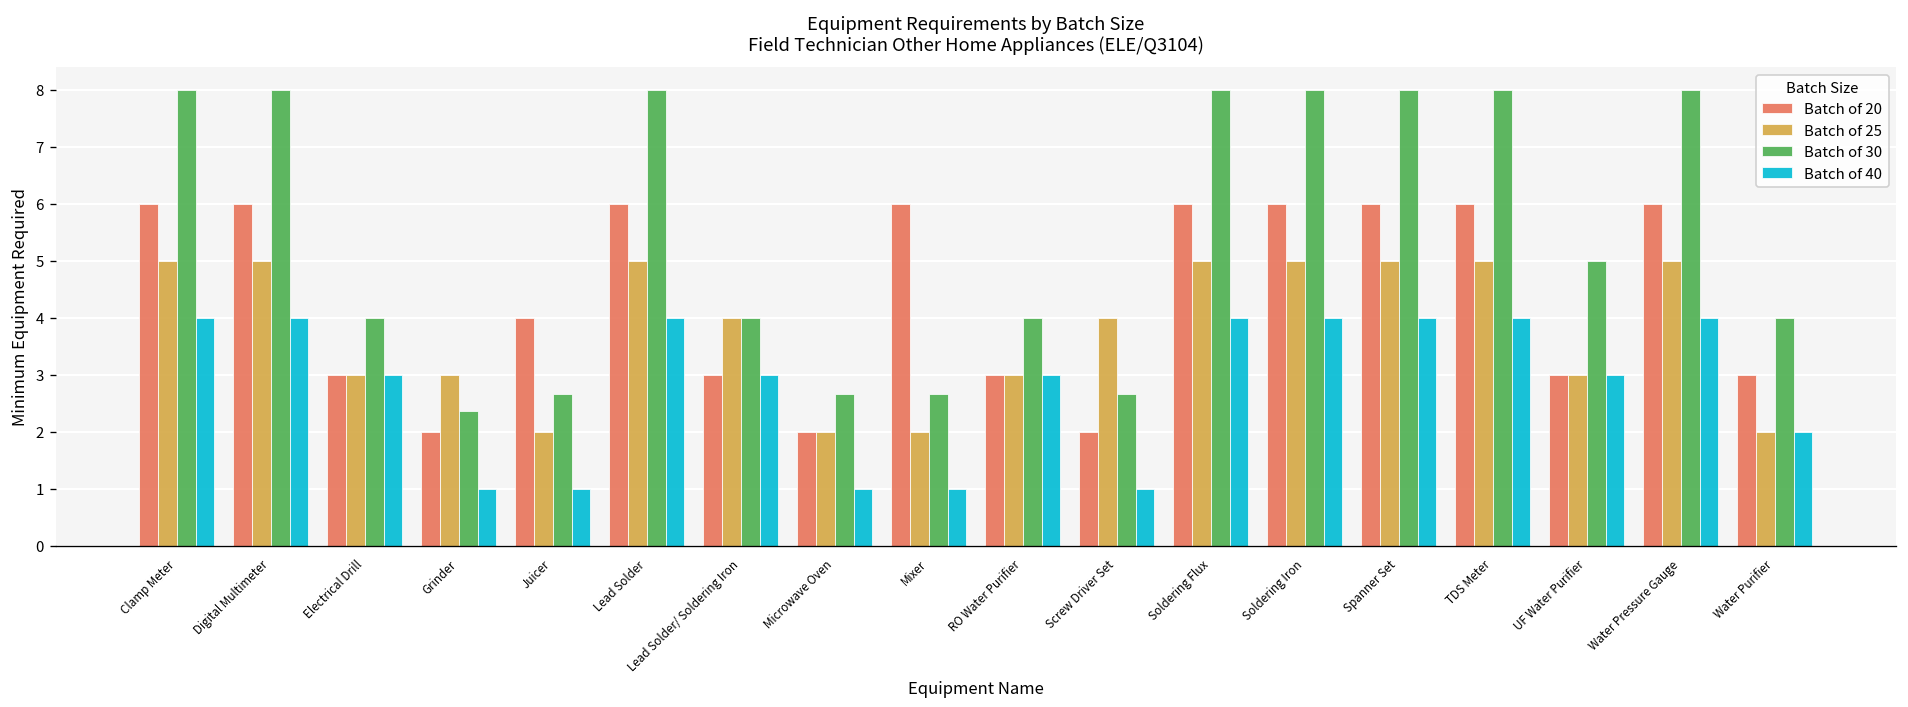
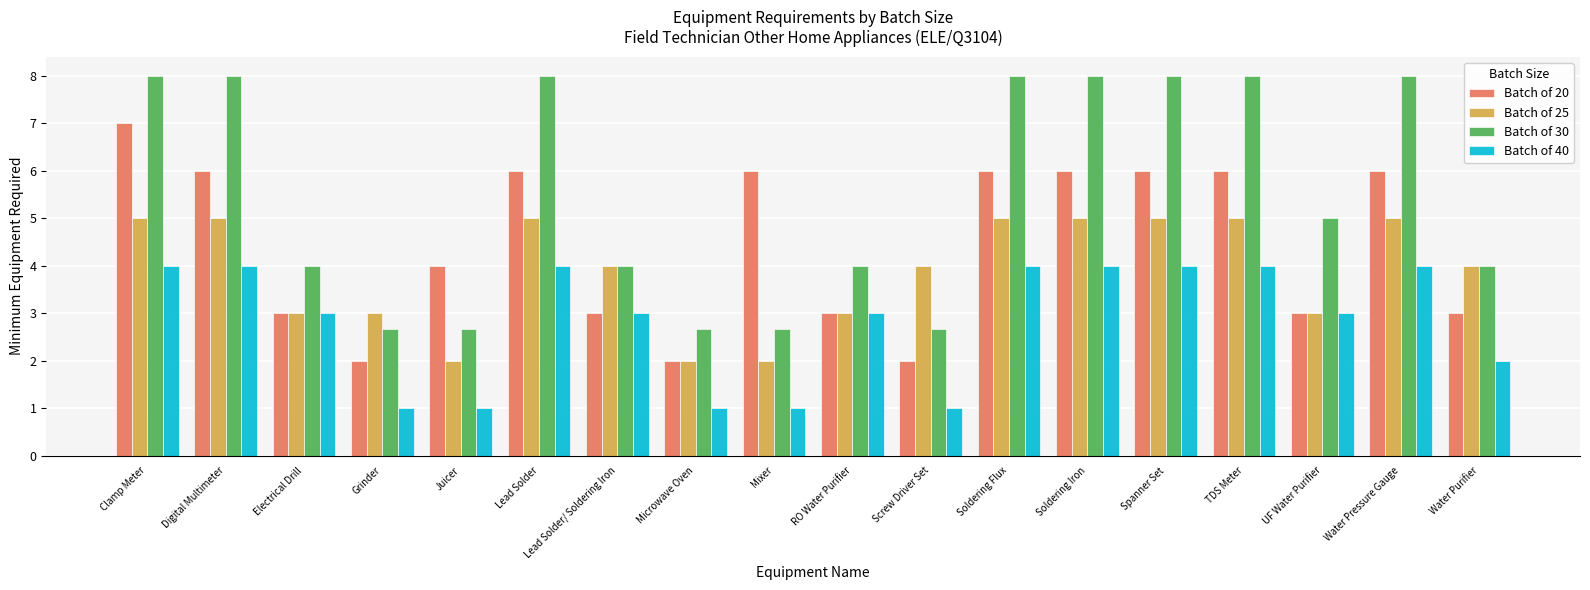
Batch of 20, Clamp Meter: 6 -> 7
Batch of 30, Grinder: 2.4 -> 2.7
Batch of 25, Water Purifier: 2 -> 4
